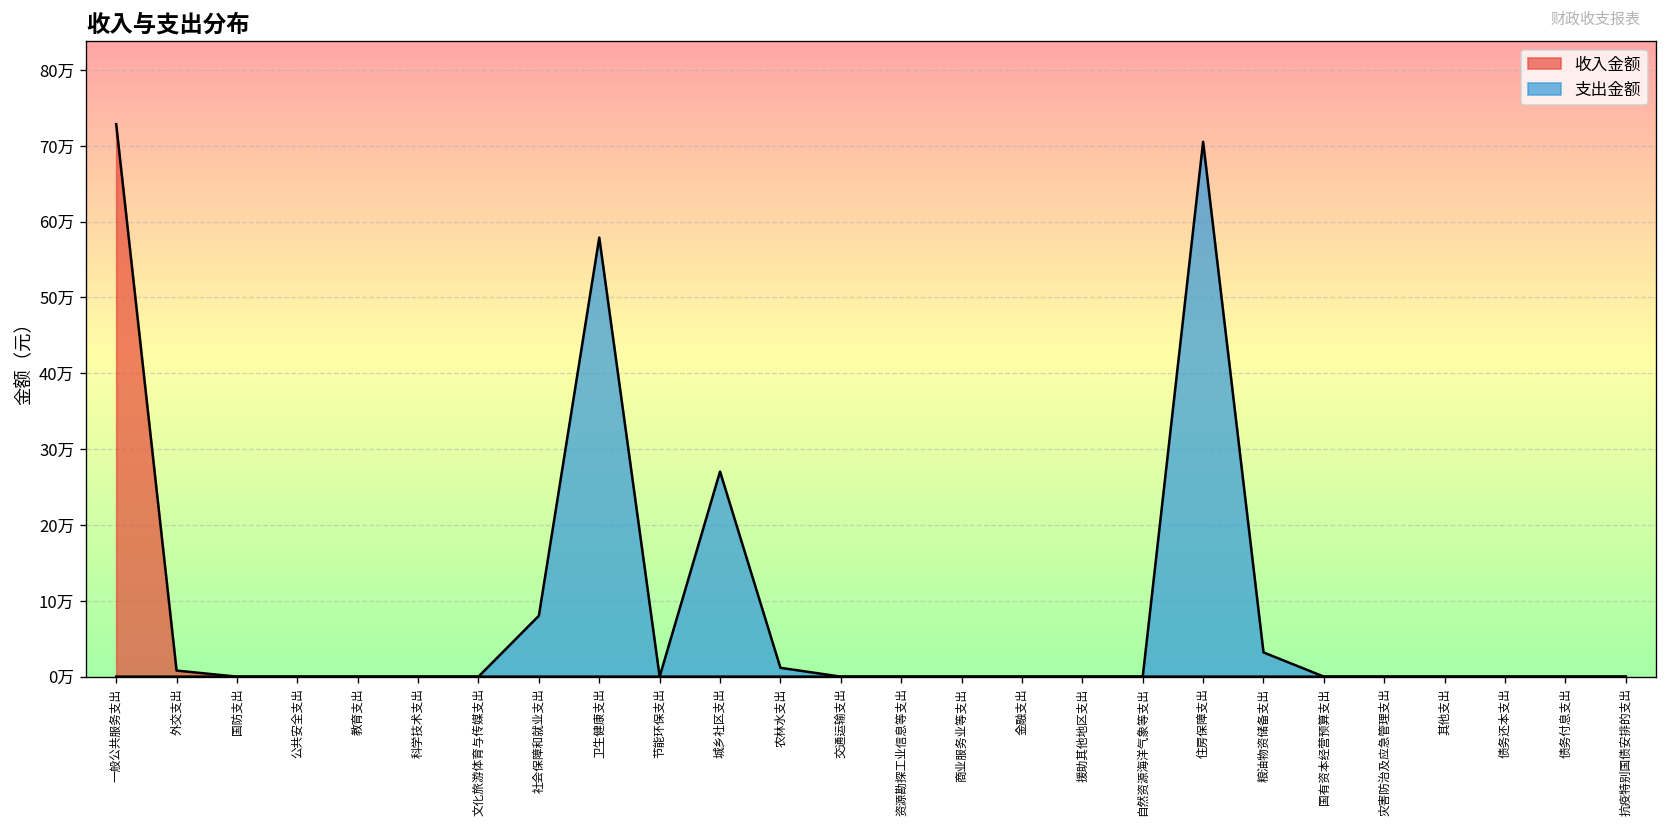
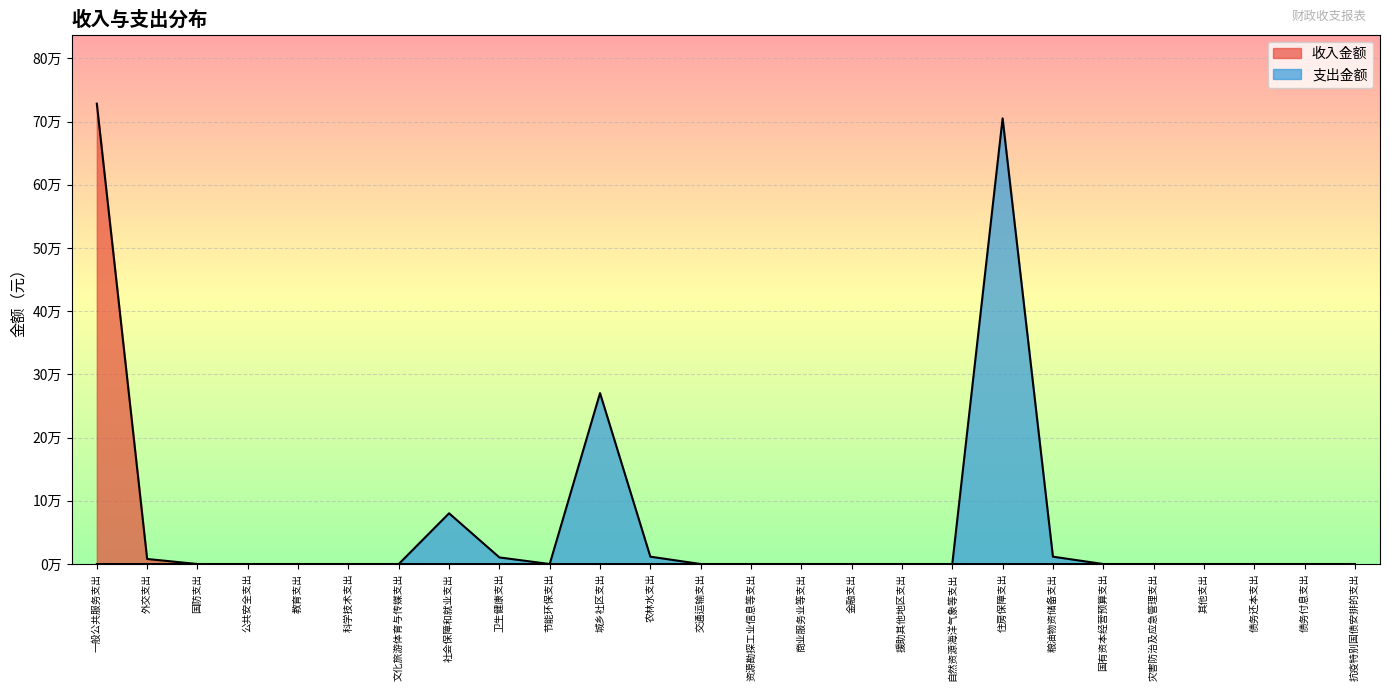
支出金额, 卫生健康支出: 58万 -> 1万
支出金额, 粮油物资储备支出: 3万 -> 1万
